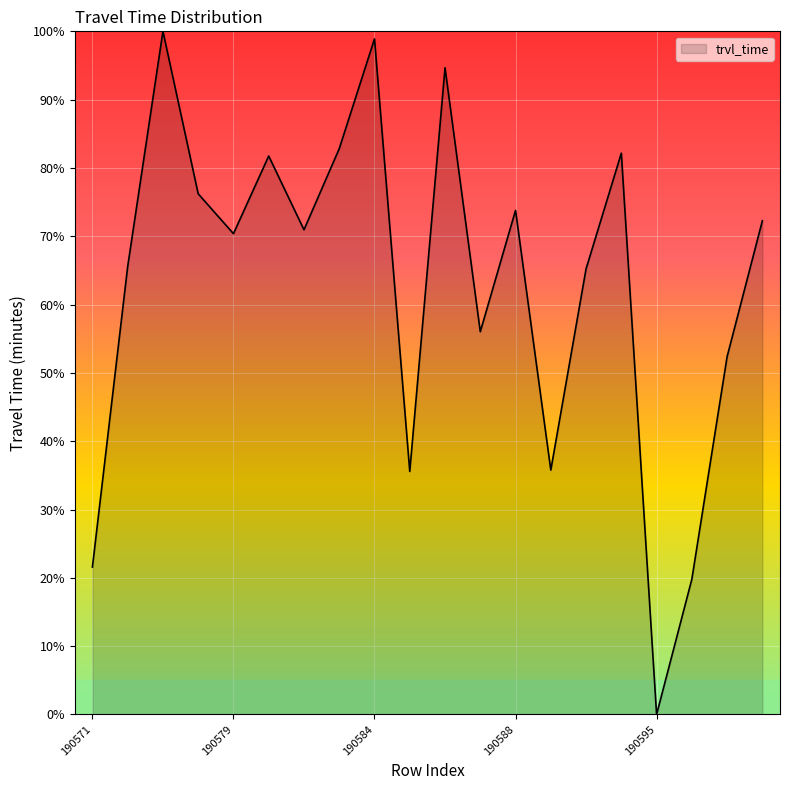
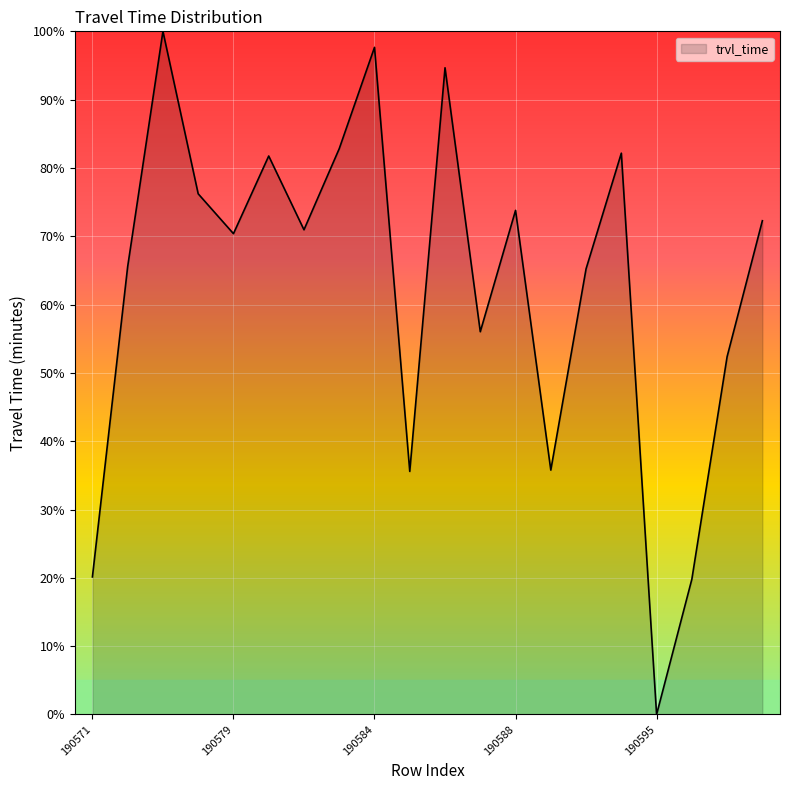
190571: 22% -> 20%
190584: 99% -> 98%
